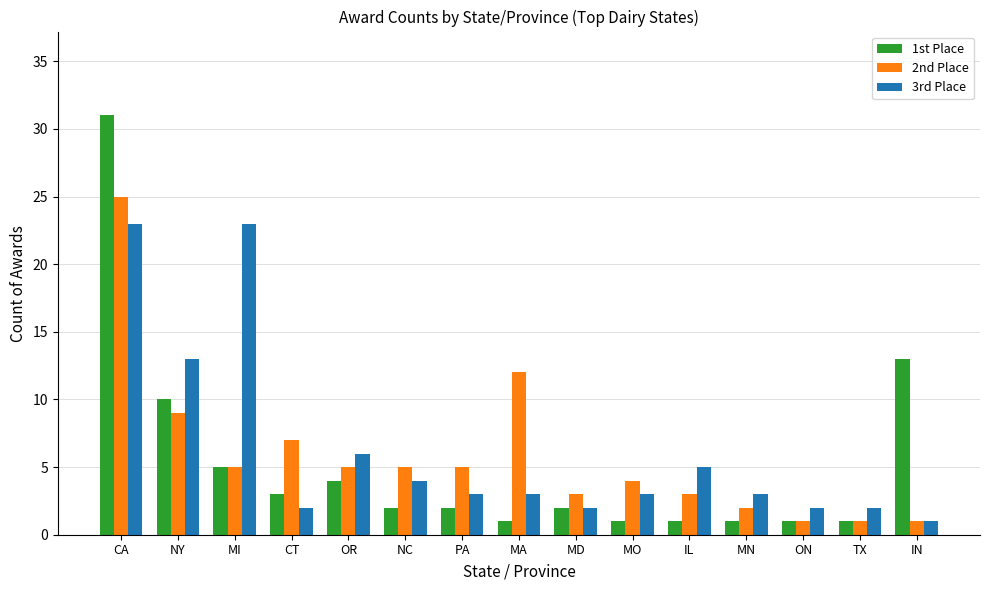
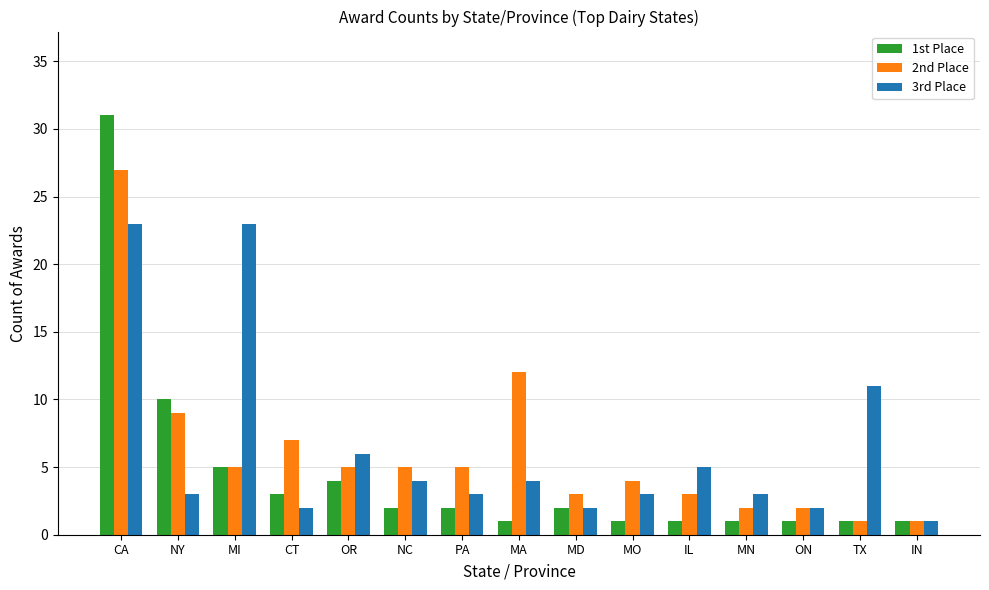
2nd Place, CA: 25 -> 27
3rd Place, NY: 13 -> 3
3rd Place, MA: 3 -> 4
2nd Place, ON: 1 -> 2
3rd Place, TX: 2 -> 11
1st Place, IN: 13 -> 1
